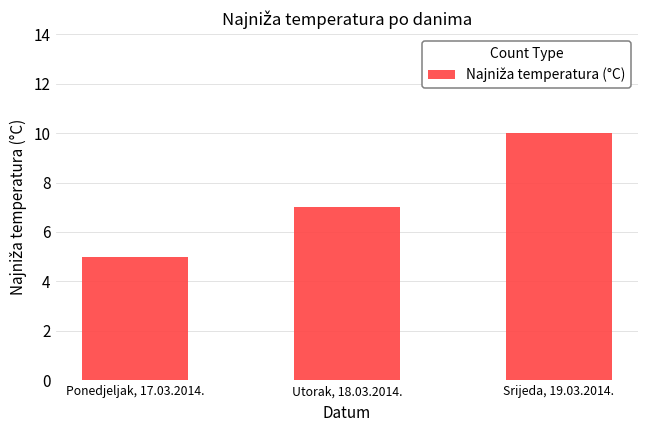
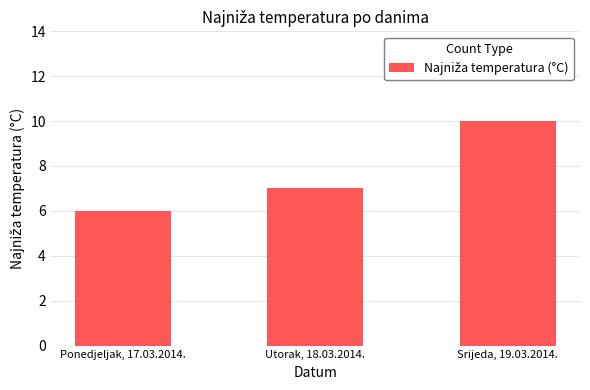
Ponedjeljak, 17.03.2014.: 5 -> 6
